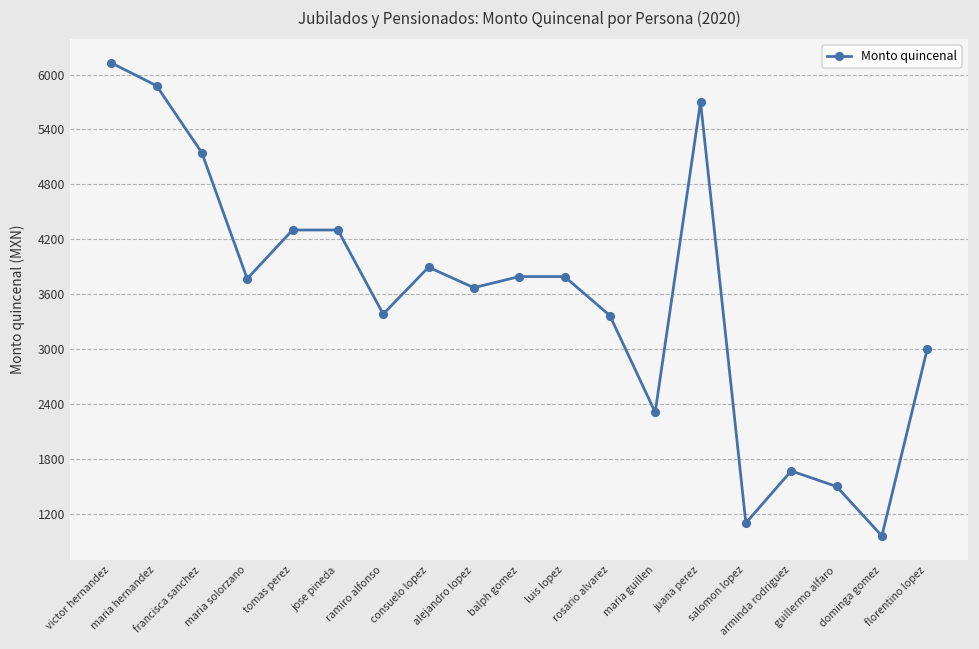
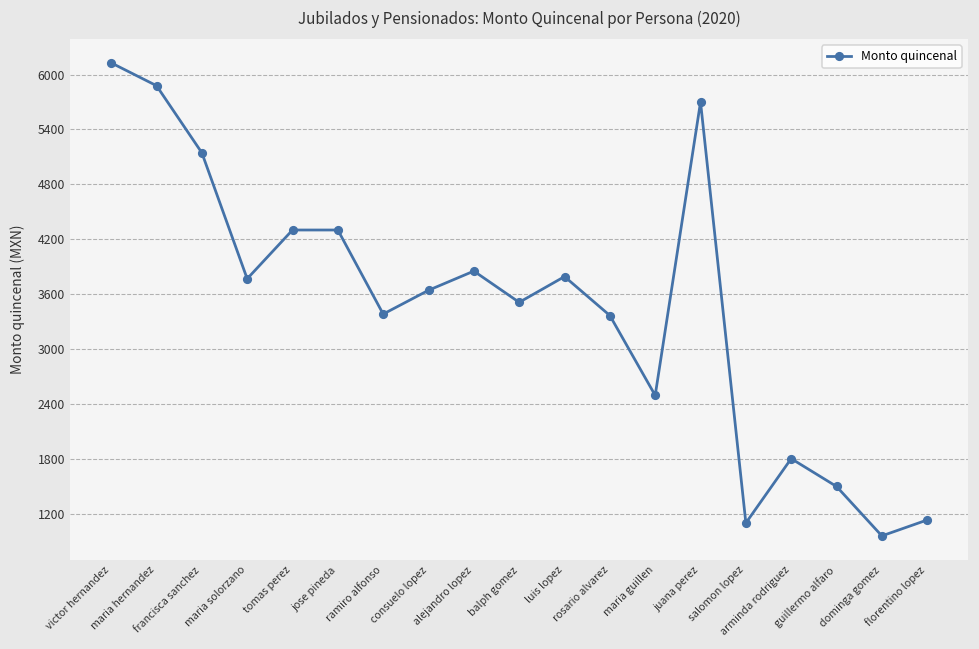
consuelo lopez: 3900 -> 3600
alejandro lopez: 3700 -> 3900
balph gomez: 3800 -> 3500
maria guillen: 2300 -> 2500
arminda rodriguez: 1700 -> 1800
florentino lopez: 3000 -> 1100
